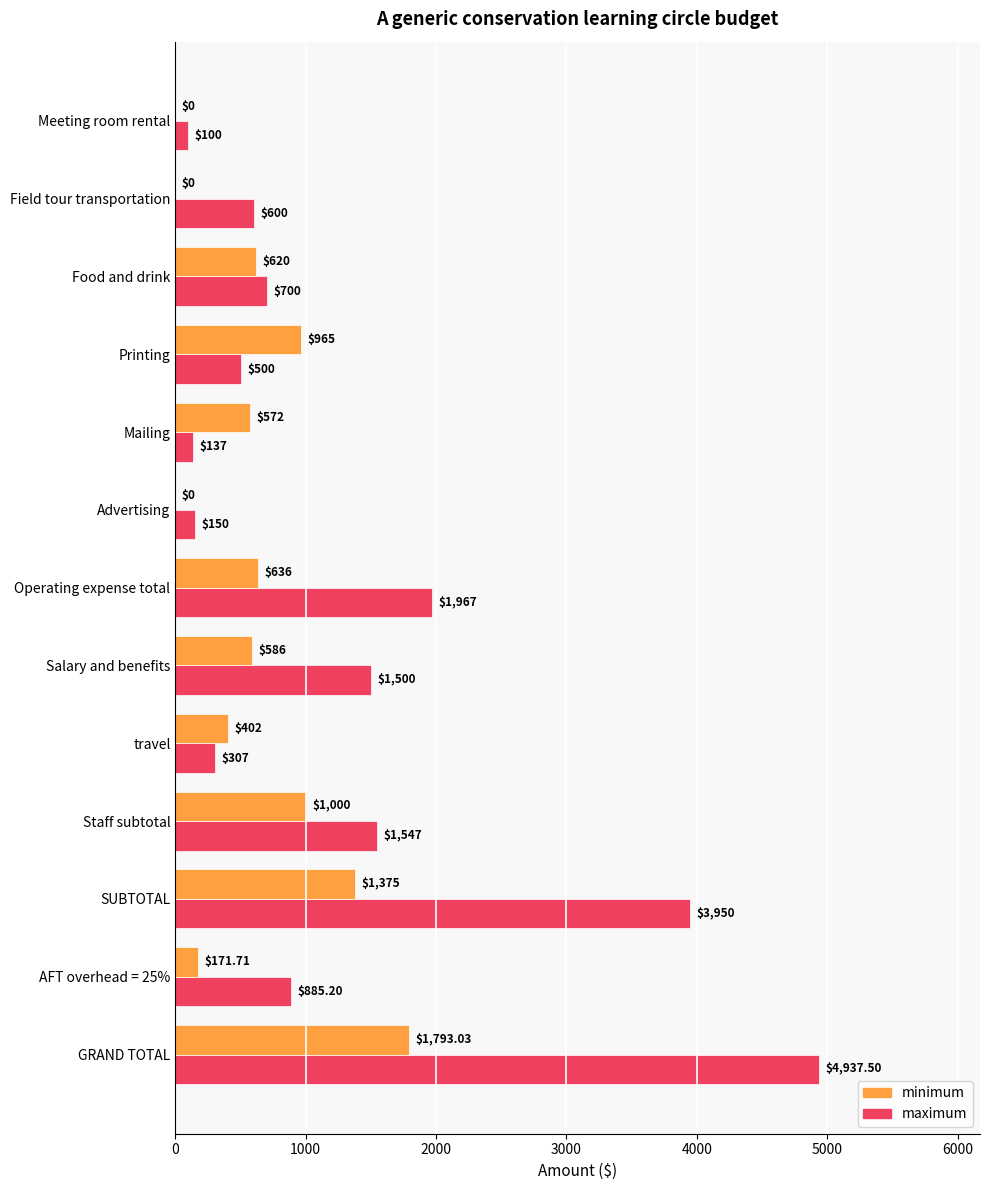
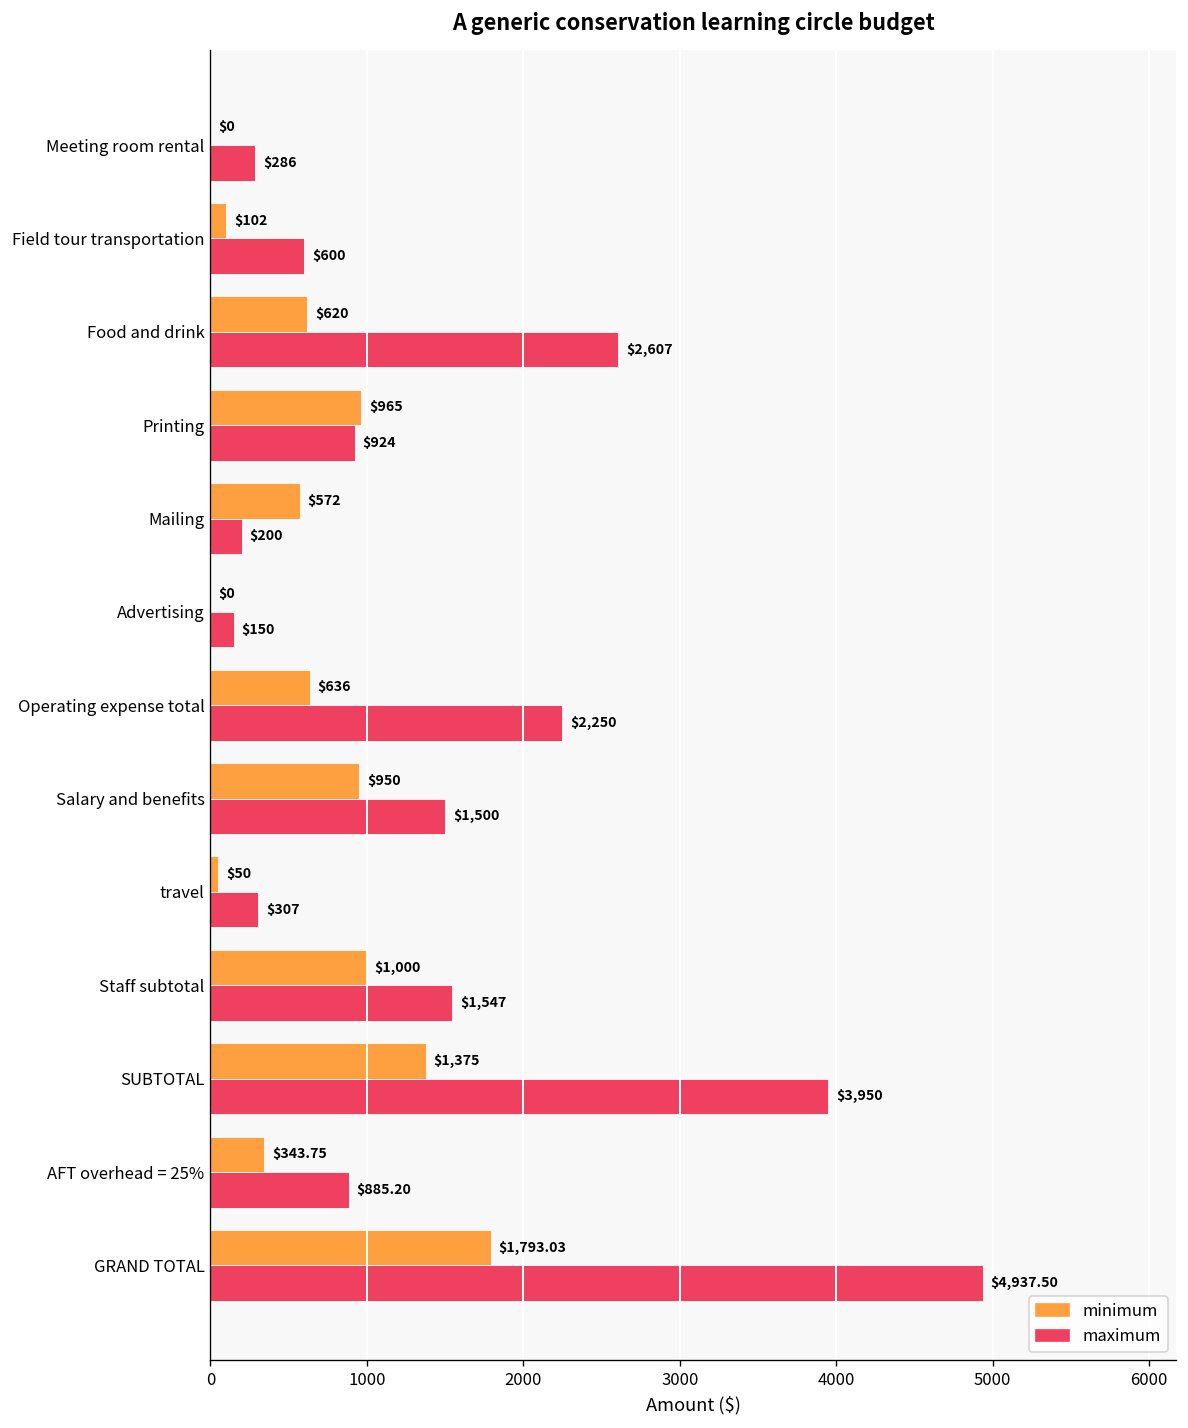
maximum, Meeting room rental: $100 -> $286
minimum, Field tour transportation: $0 -> $102
maximum, Food and drink: $700 -> $2,607
maximum, Printing: $500 -> $924
maximum, Mailing: $137 -> $200
maximum, Operating expense total: $1,967 -> $2,250
minimum, Salary and benefits: $586 -> $950
minimum, travel: $402 -> $50
minimum, AFT overhead = 25%: $171.71 -> $343.75
